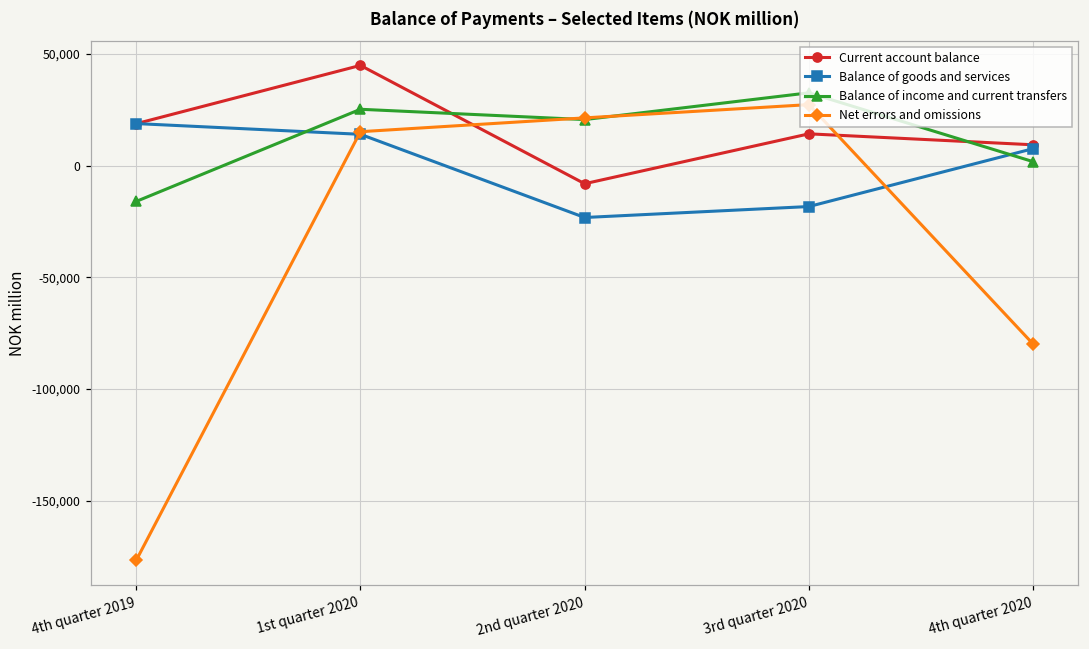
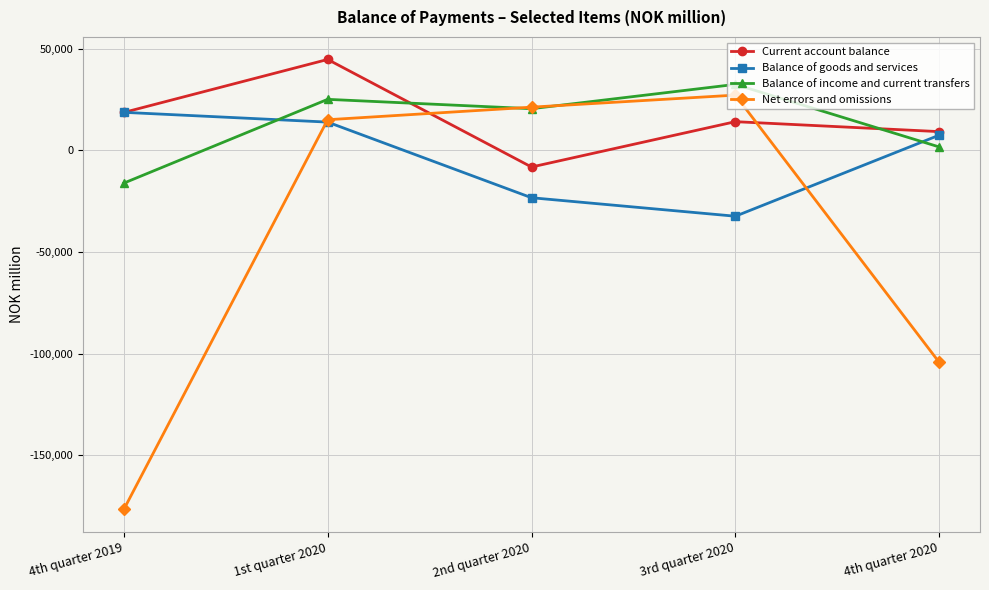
Balance of goods and services, 3rd quarter 2020: -18,000 -> -32,000
Net errors and omissions, 4th quarter 2020: -80,000 -> -104,000
